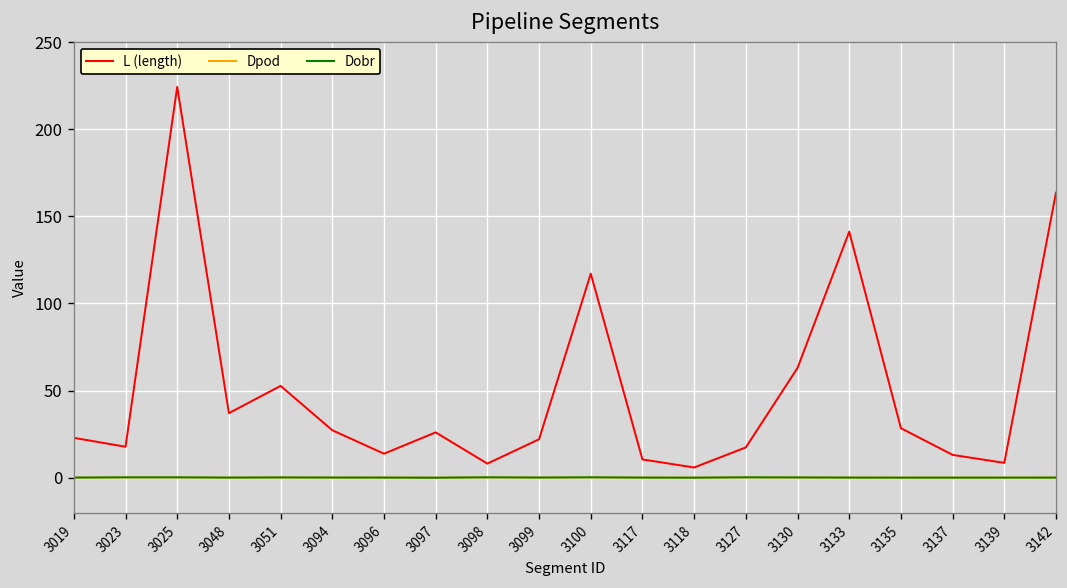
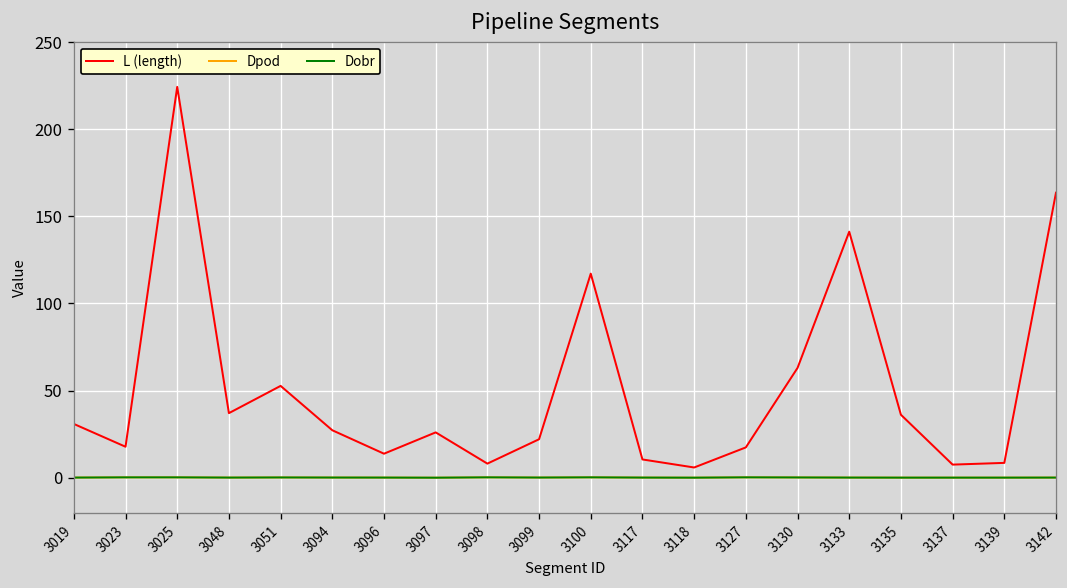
L (length), 3019: 23 -> 31
L (length), 3135: 28 -> 36
L (length), 3137: 13 -> 8
